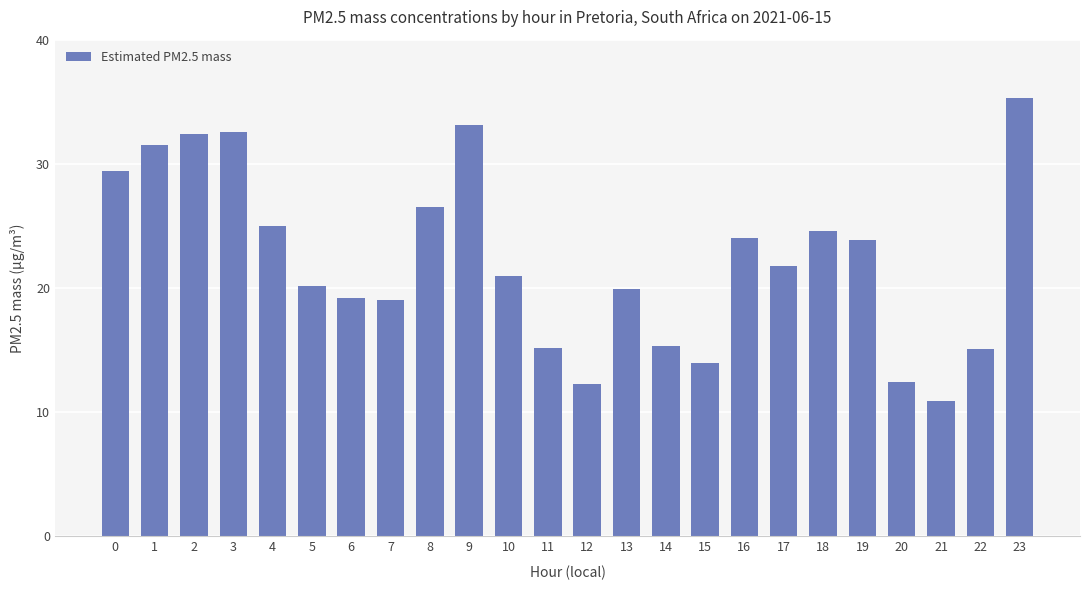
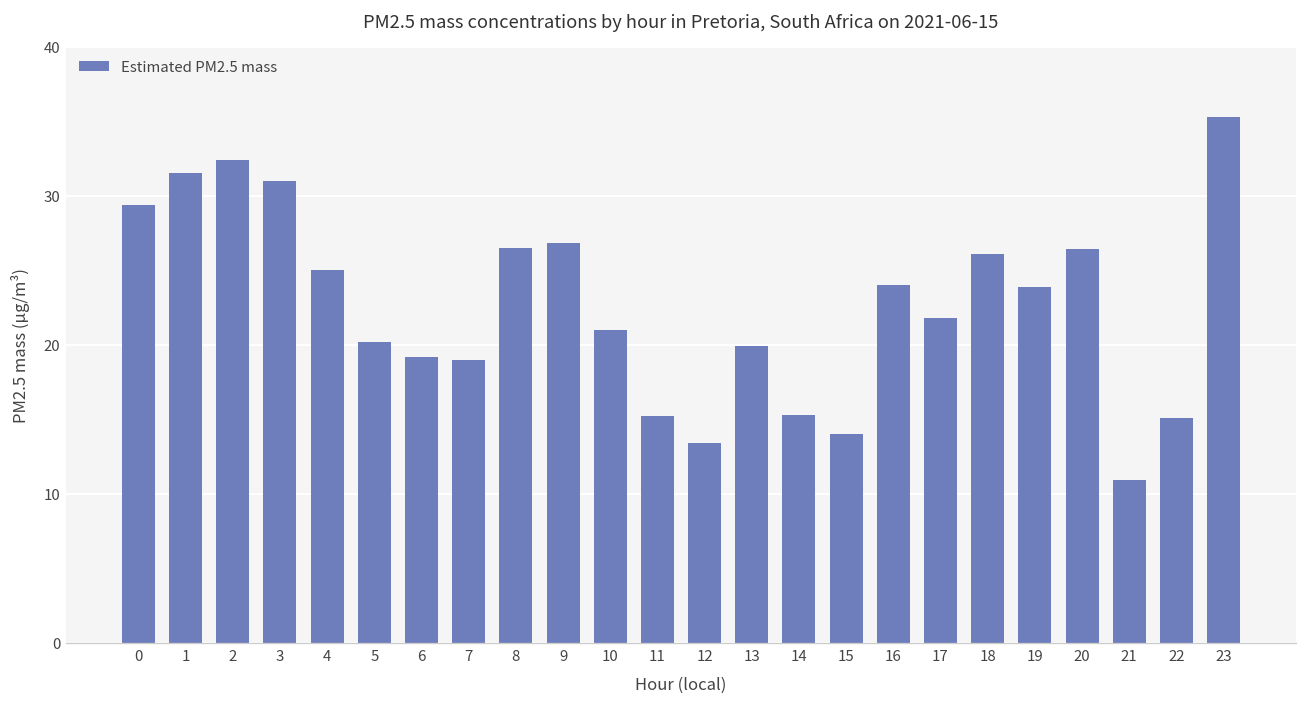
3: 32.6 -> 31.0
9: 33.1 -> 26.8
12: 12.3 -> 13.4
18: 24.6 -> 26.1
20: 12.4 -> 26.4
